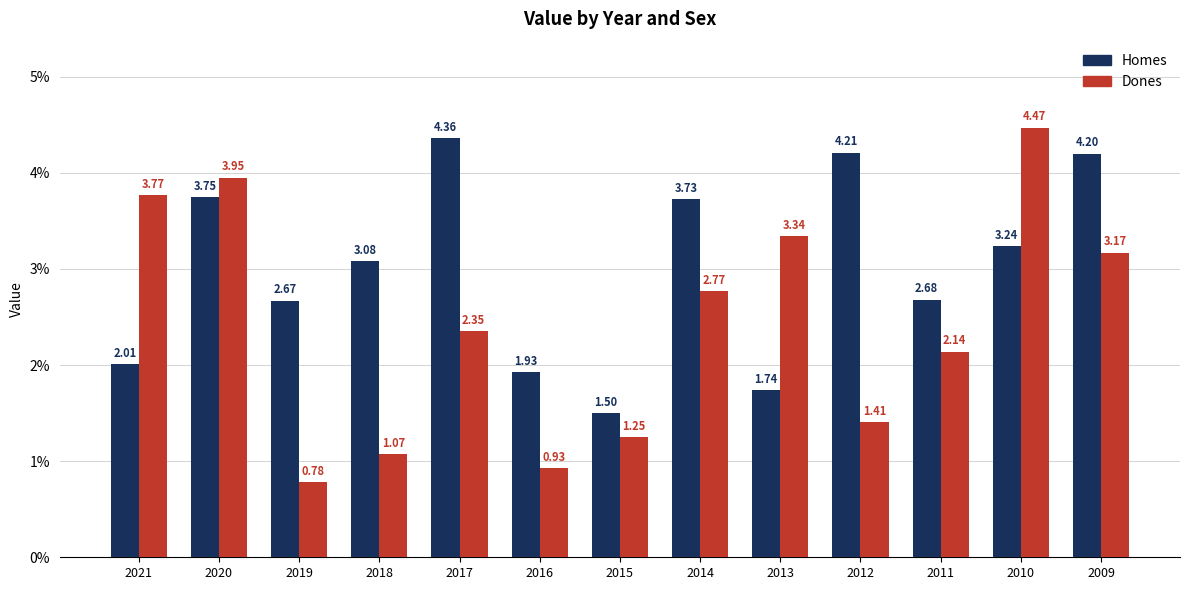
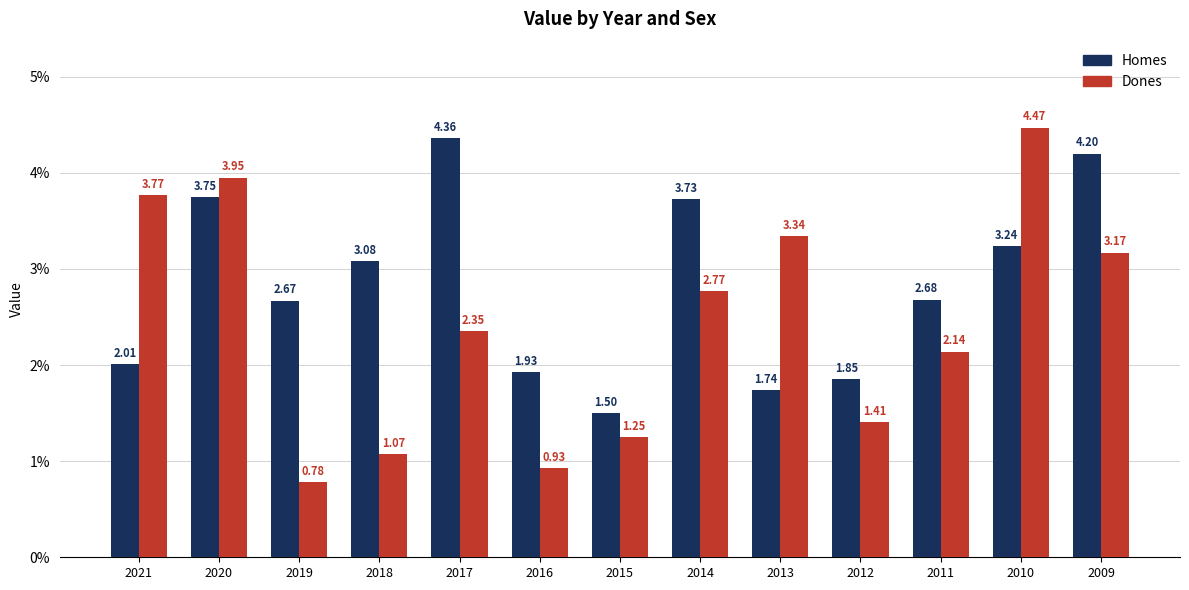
Homes, 2012: 4.21 -> 1.85
